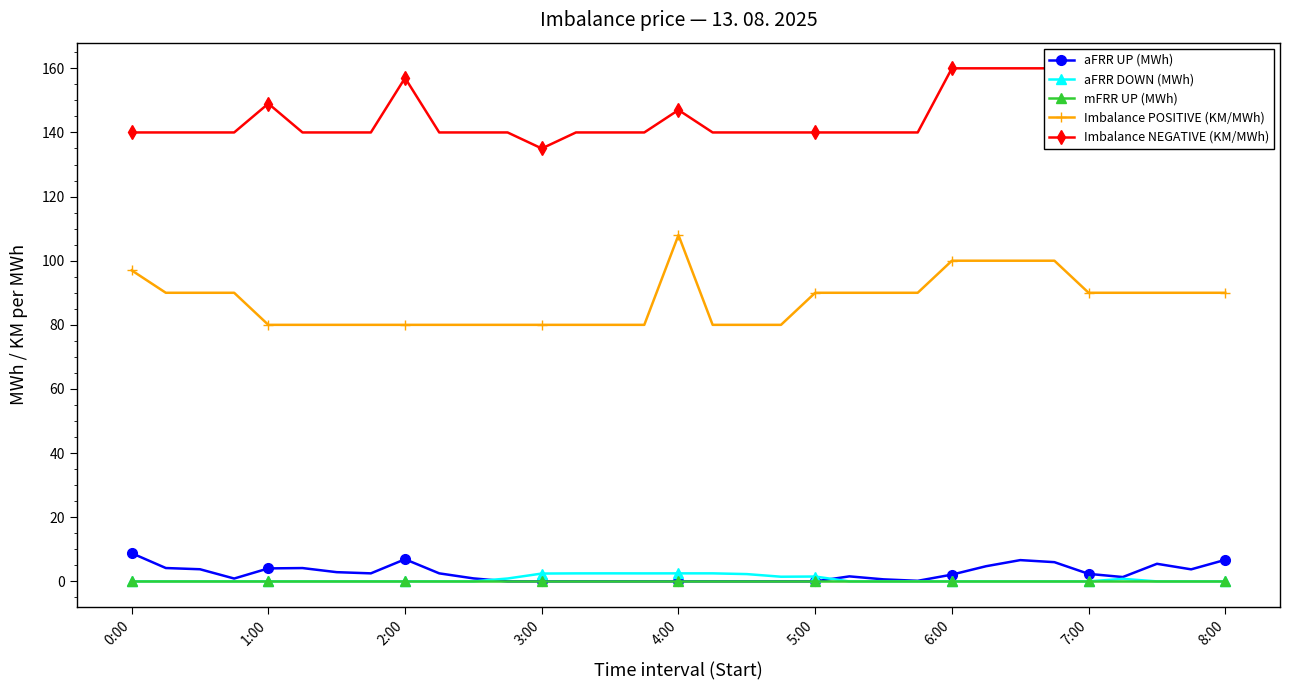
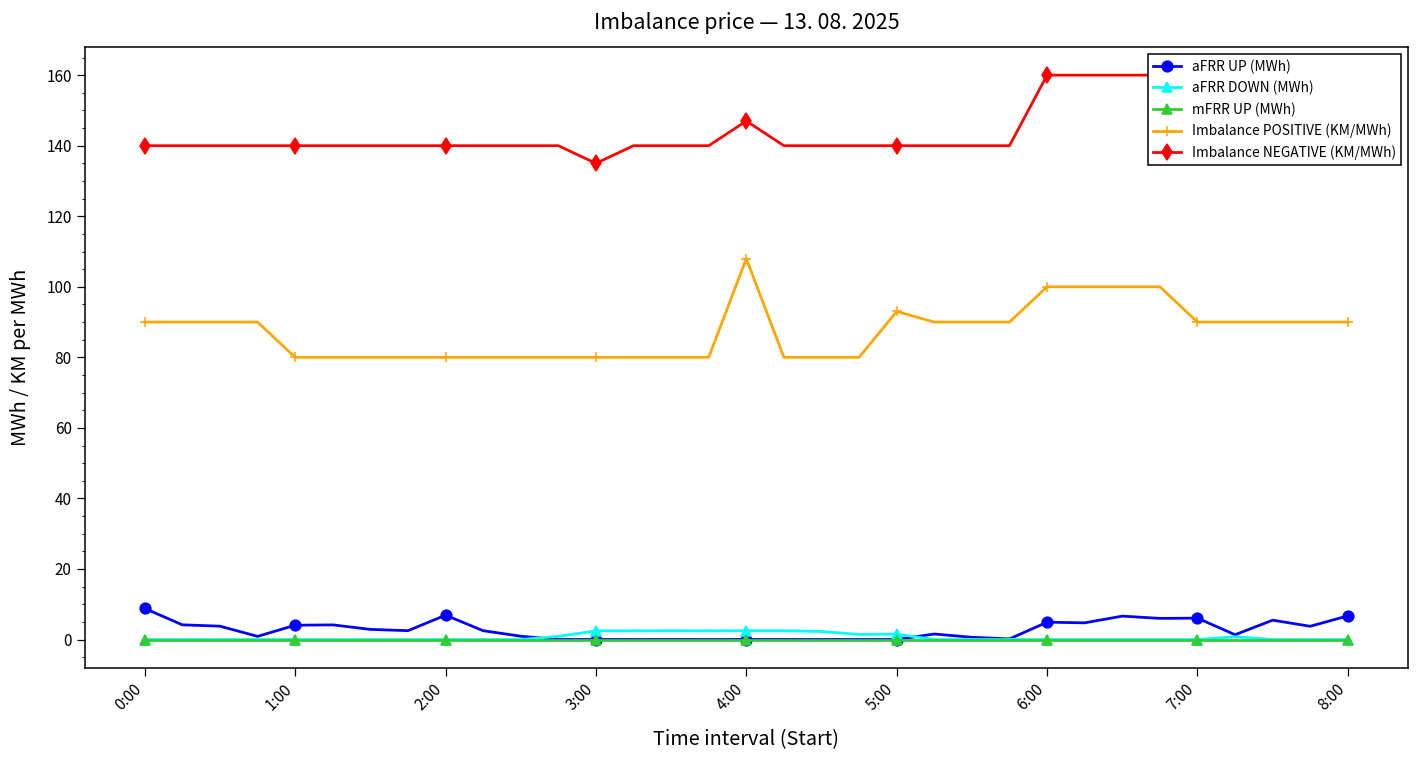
Imbalance POSITIVE (KM/MWh), 0:00: 97 -> 90
Imbalance NEGATIVE (KM/MWh), 1:00: 149 -> 140
Imbalance NEGATIVE (KM/MWh), 2:00: 157 -> 140
Imbalance POSITIVE (KM/MWh), 5:00: 90 -> 93
aFRR UP (MWh), 6:00: 2 -> 5
aFRR UP (MWh), 7:00: 2 -> 6
